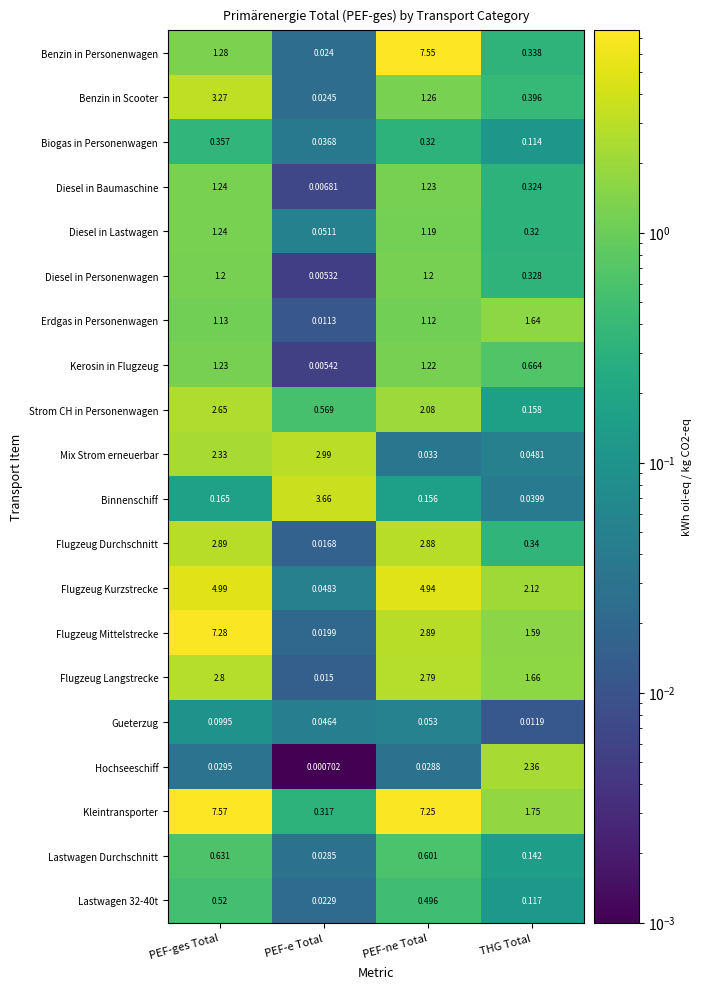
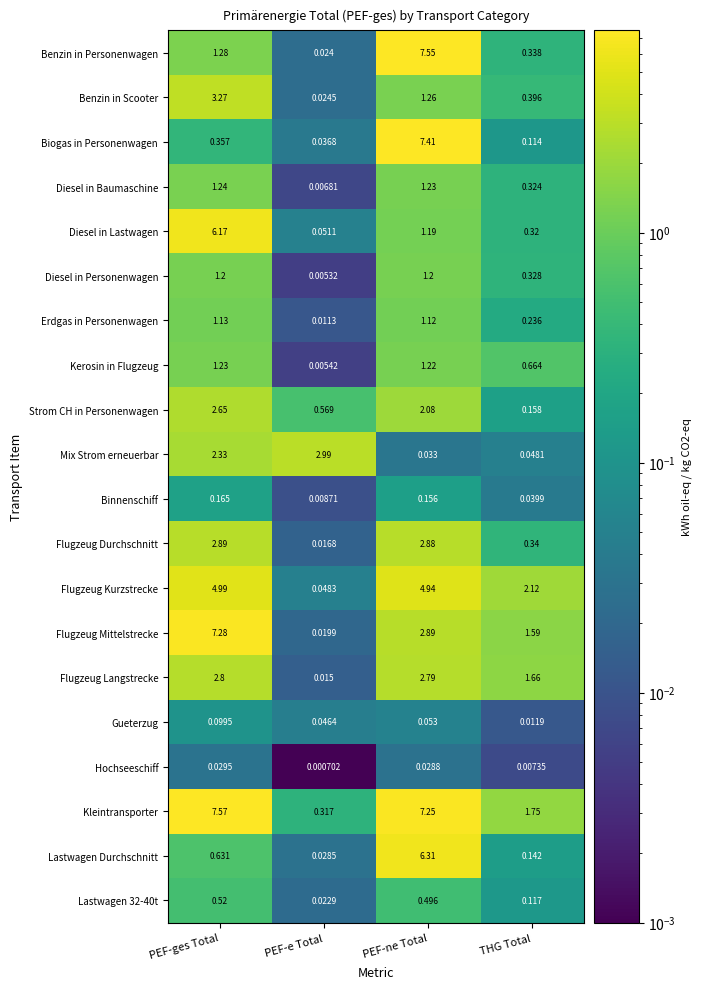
Biogas in Personenwagen, PEF-ne Total: 0.32 -> 7.41
Diesel in Lastwagen, PEF-ges Total: 1.24 -> 6.17
Erdgas in Personenwagen, THG Total: 1.64 -> 0.236
Binnenschiff, PEF-e Total: 3.66 -> 0.00871
Hochseeschiff, THG Total: 2.36 -> 0.00735
Lastwagen Durchschnitt, PEF-ne Total: 0.601 -> 6.31
